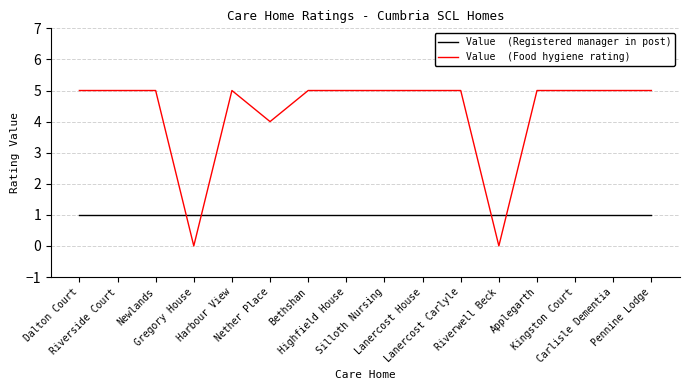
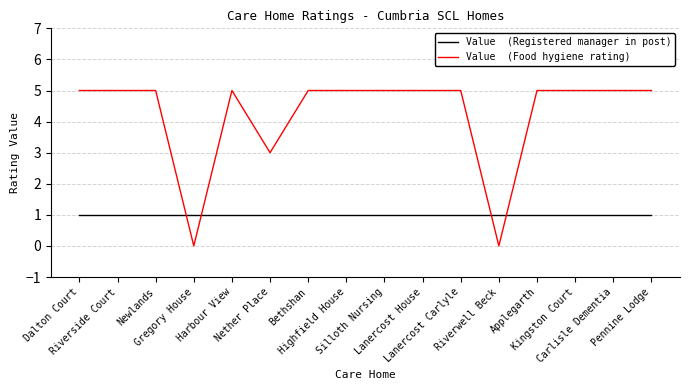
Value (Food hygiene rating), Nether Place: 4 -> 3
